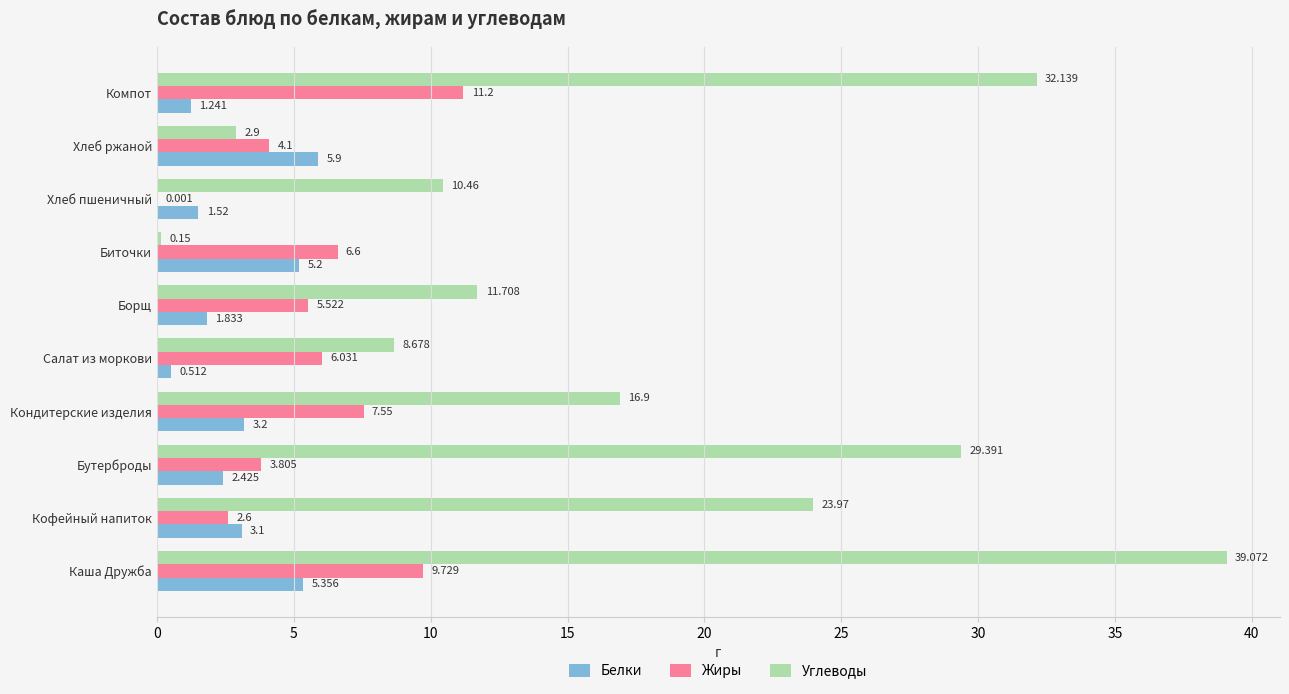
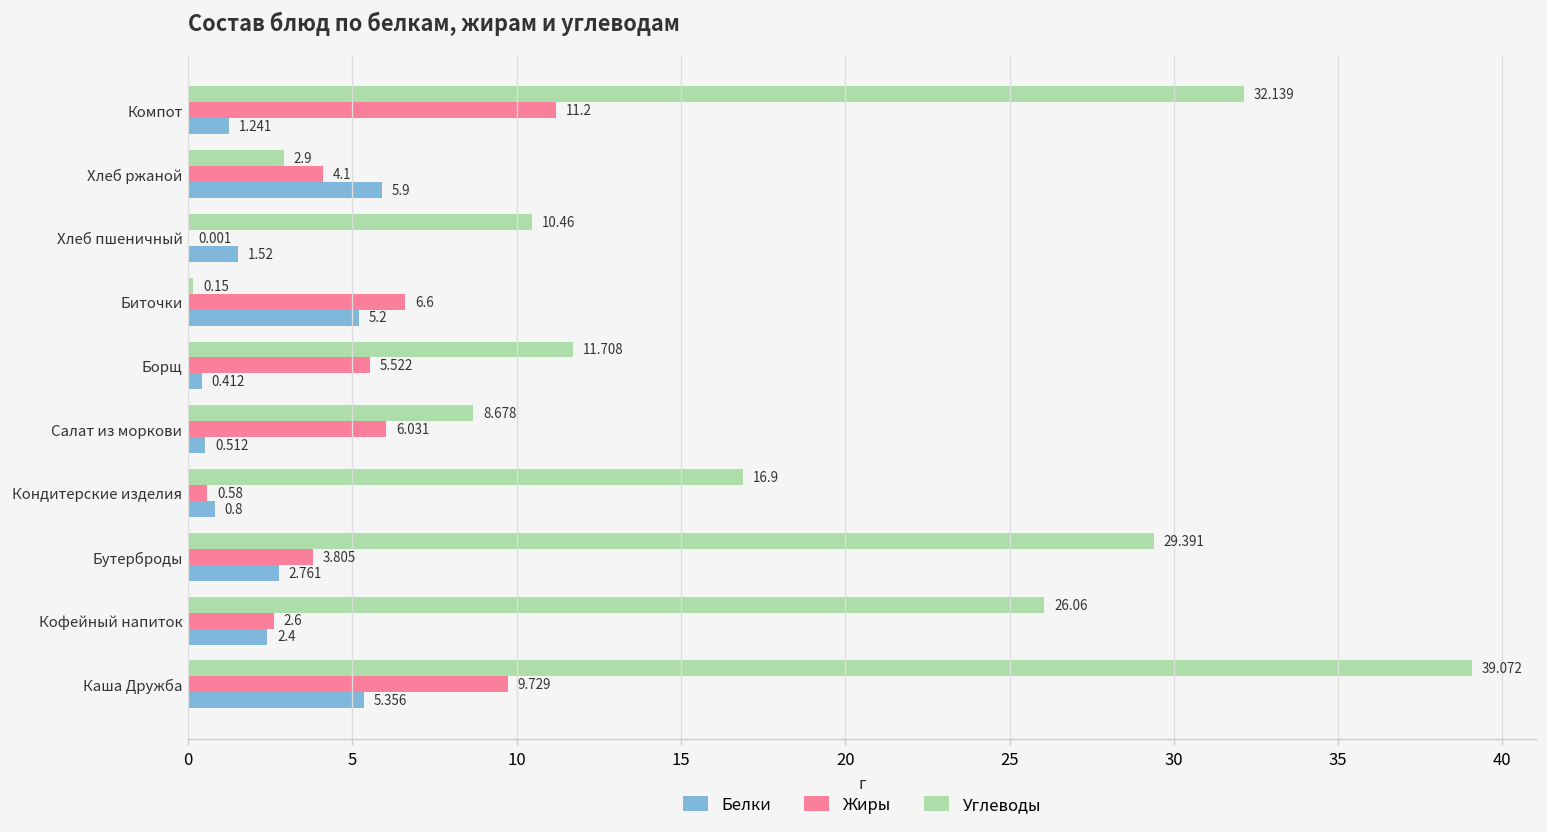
Белки, Борщ: 1.833 -> 0.412
Жиры, Кондитерские изделия: 7.55 -> 0.58
Белки, Кондитерские изделия: 3.2 -> 0.8
Белки, Бутерброды: 2.425 -> 2.761
Углеводы, Кофейный напиток: 23.97 -> 26.06
Белки, Кофейный напиток: 3.1 -> 2.4
